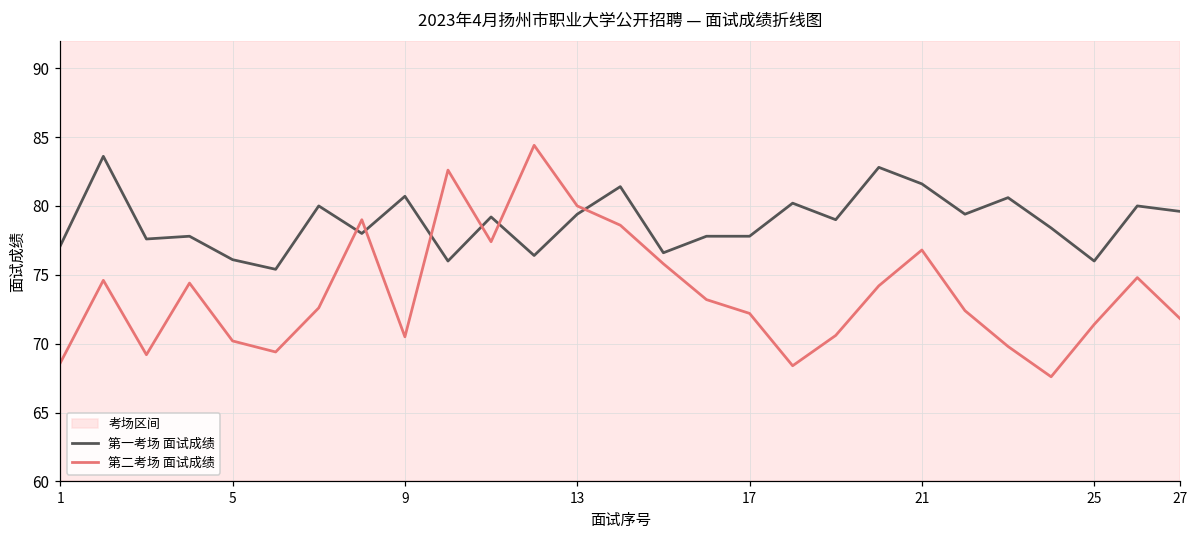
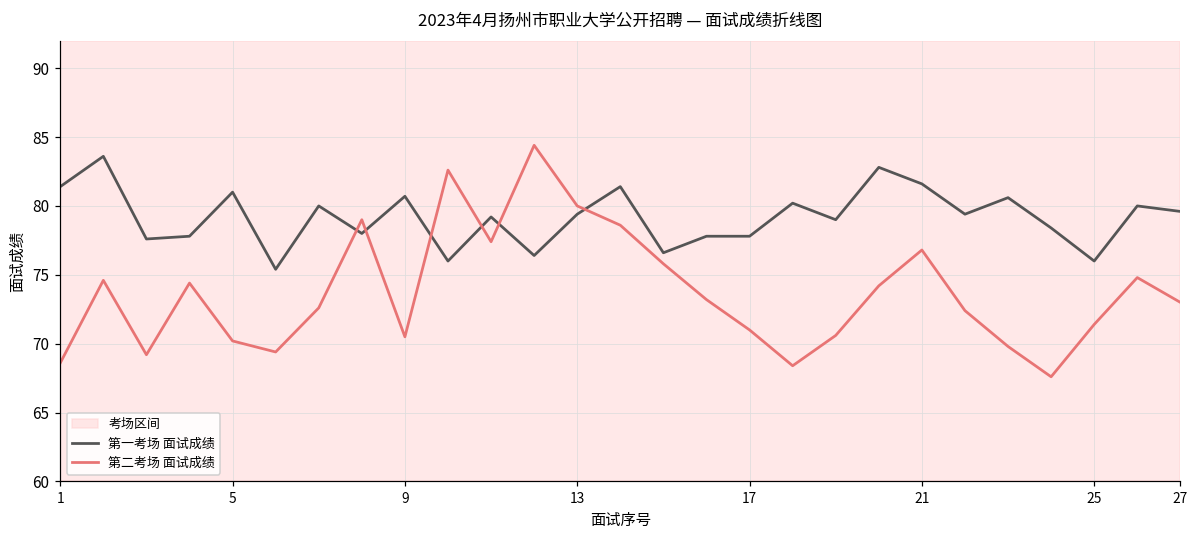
第一考场 面试成绩, 1: 77.1 -> 81.4
第一考场 面试成绩, 5: 76.1 -> 81.0
第二考场 面试成绩, 17: 72.2 -> 71.0
第二考场 面试成绩, 27: 71.8 -> 73.0
